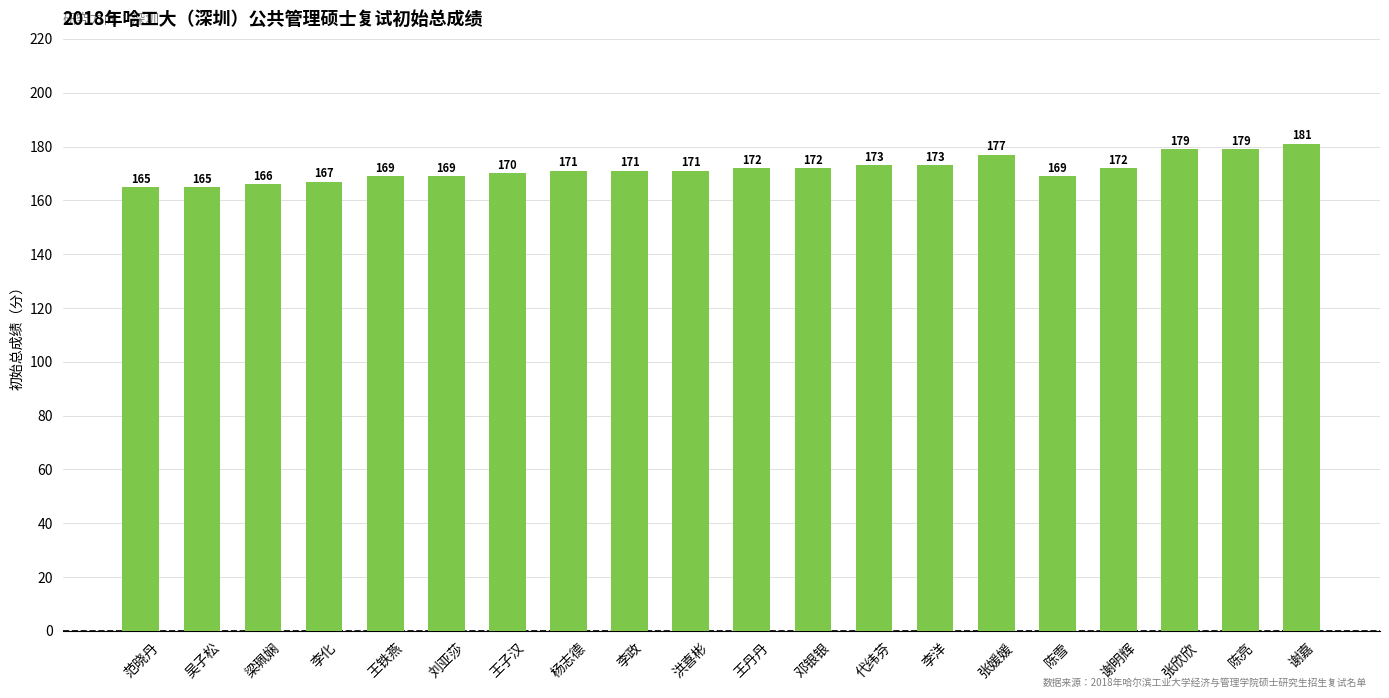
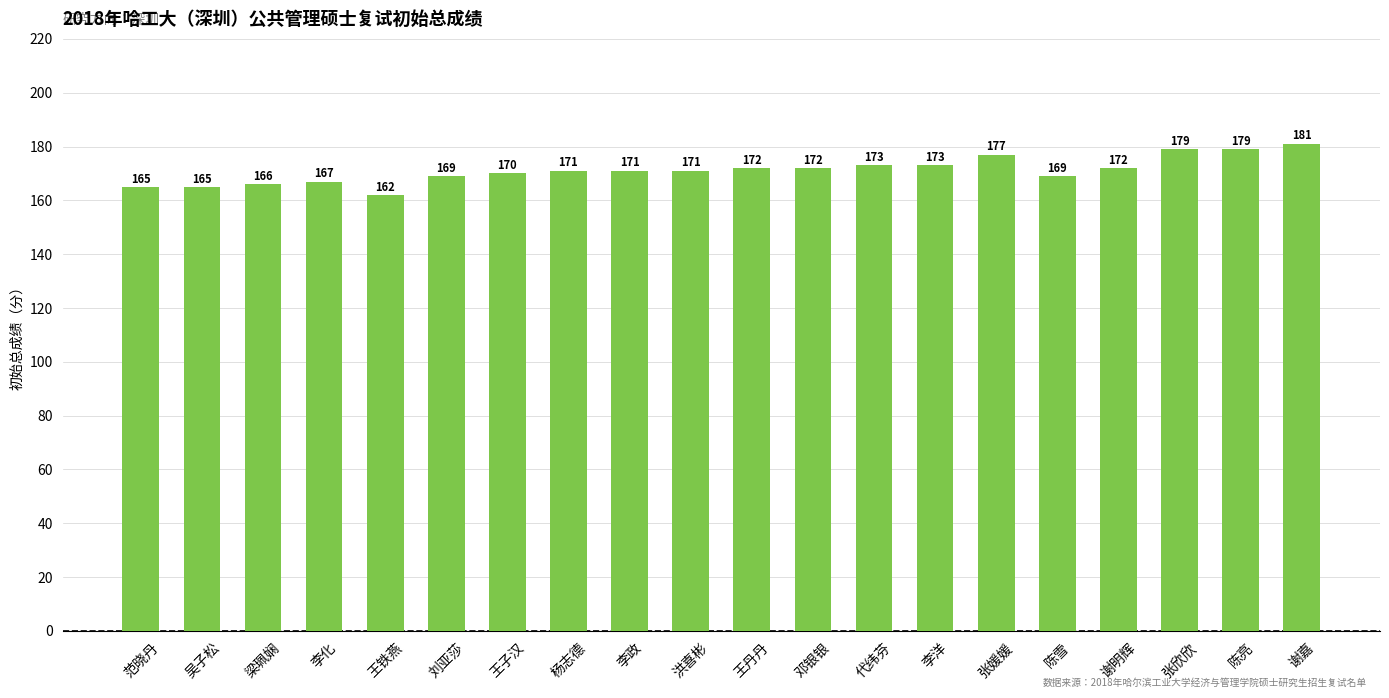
王铁燕: 169 -> 162
